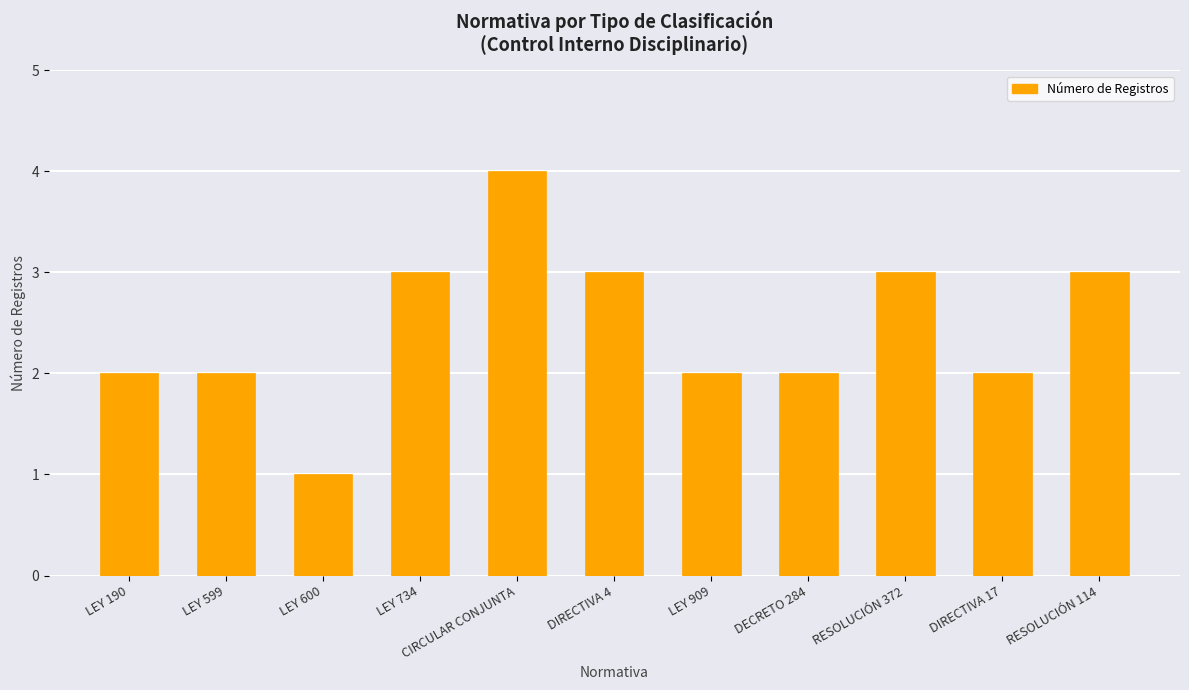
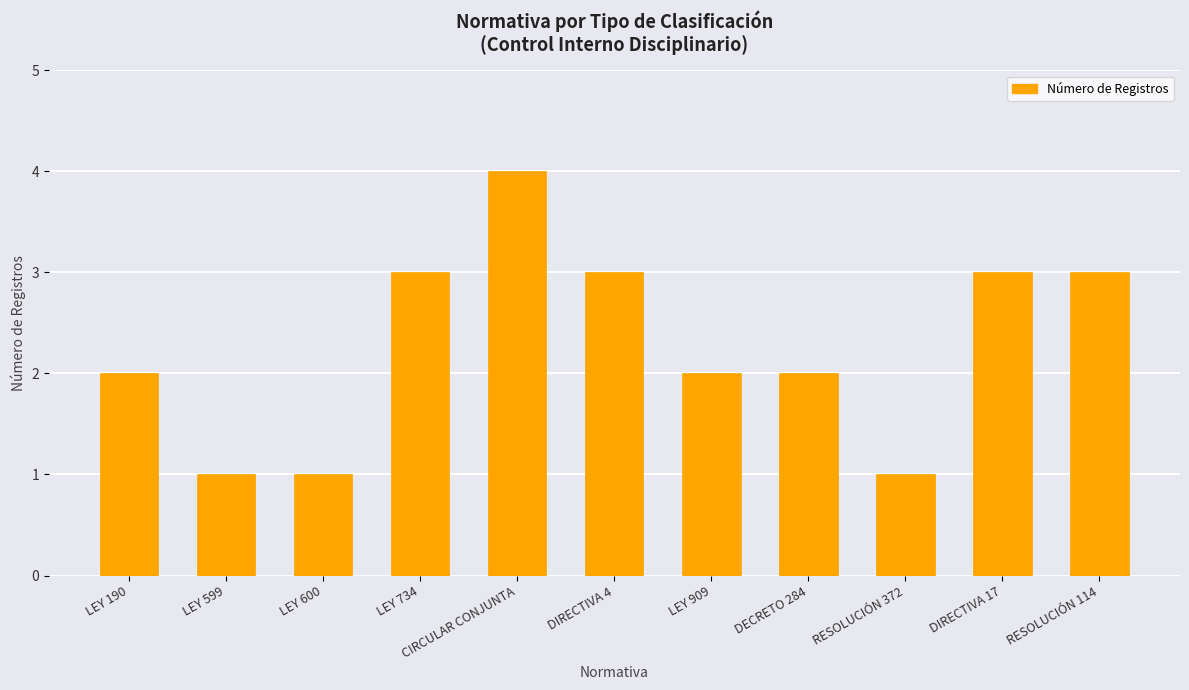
LEY 599: 2 -> 1
RESOLUCIÓN 372: 3 -> 1
DIRECTIVA 17: 2 -> 3
